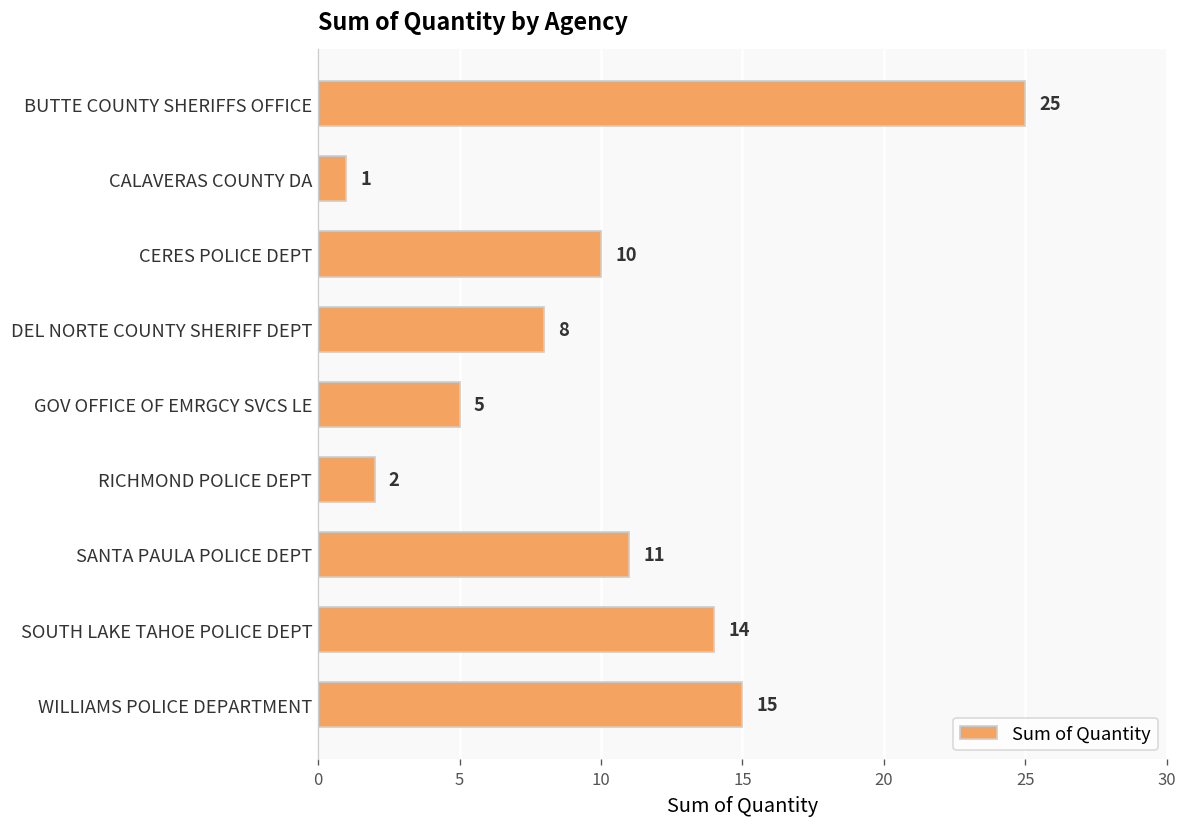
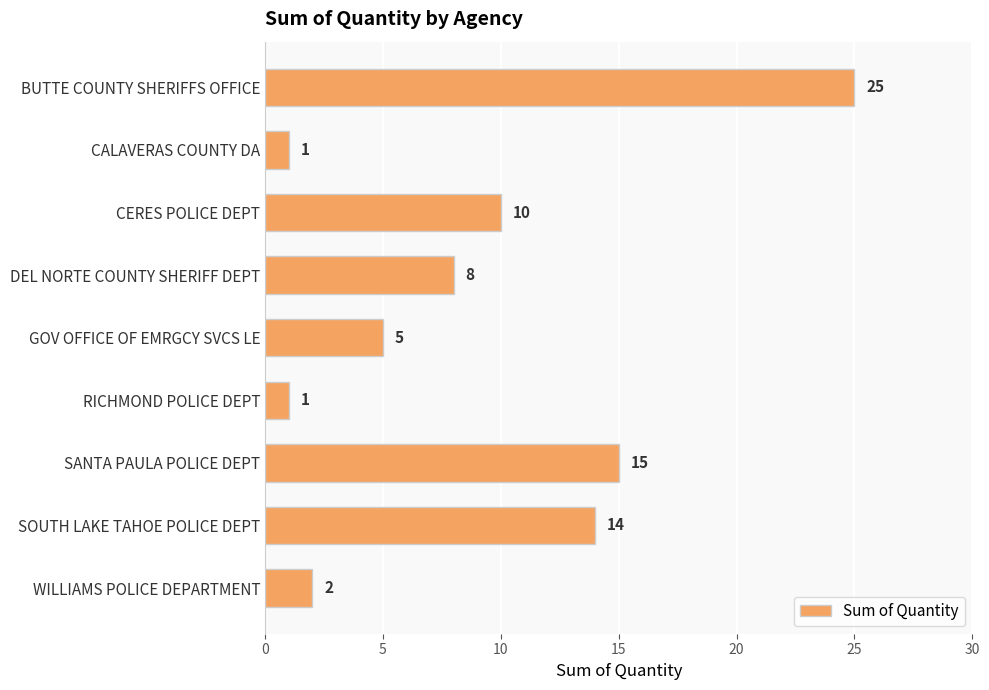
RICHMOND POLICE DEPT: 2 -> 1
SANTA PAULA POLICE DEPT: 11 -> 15
WILLIAMS POLICE DEPARTMENT: 15 -> 2
